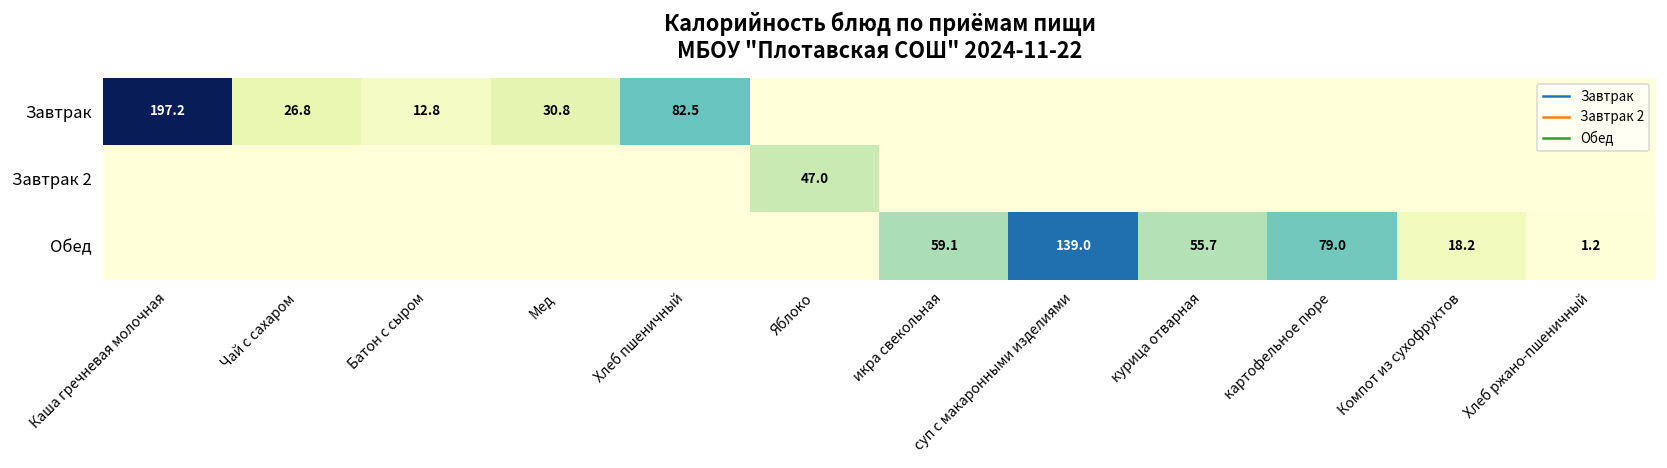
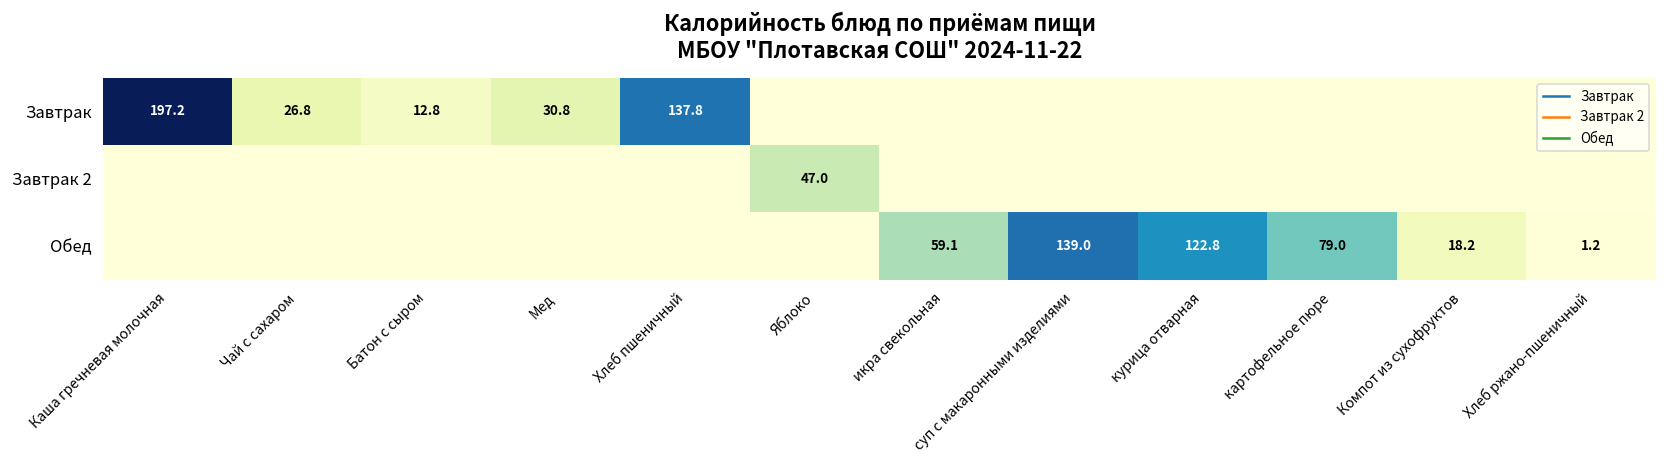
Завтрак, Хлеб пшеничный: 82.5 -> 137.8
Обед, курица отварная: 55.7 -> 122.8
